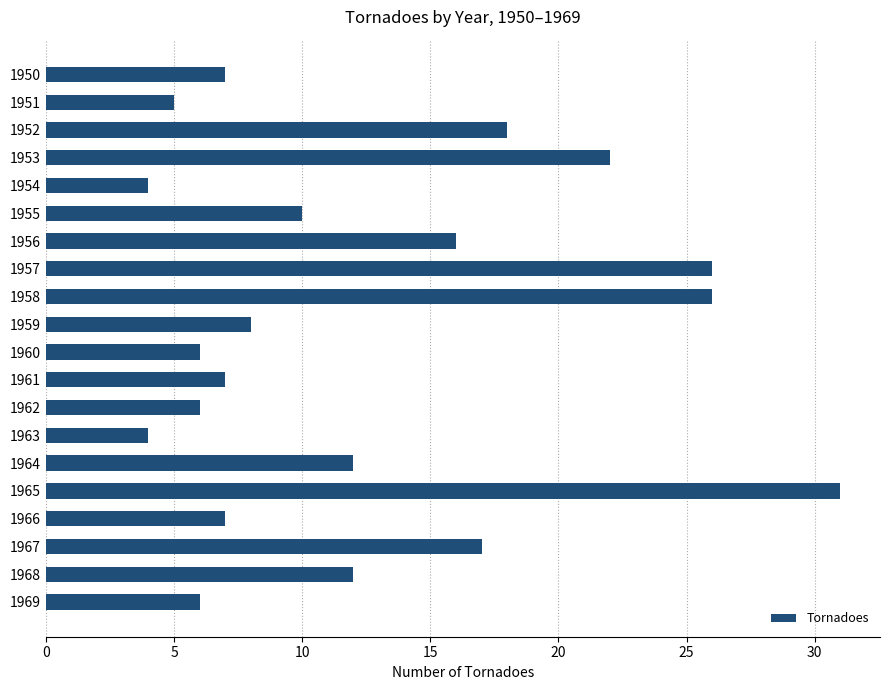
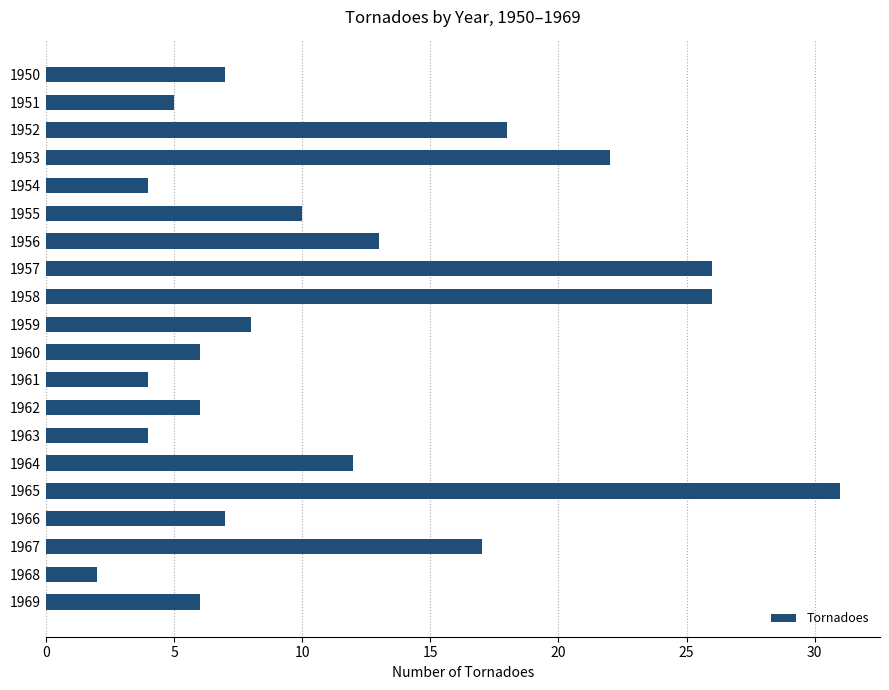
1956: 16 -> 13
1961: 7 -> 4
1968: 12 -> 2
